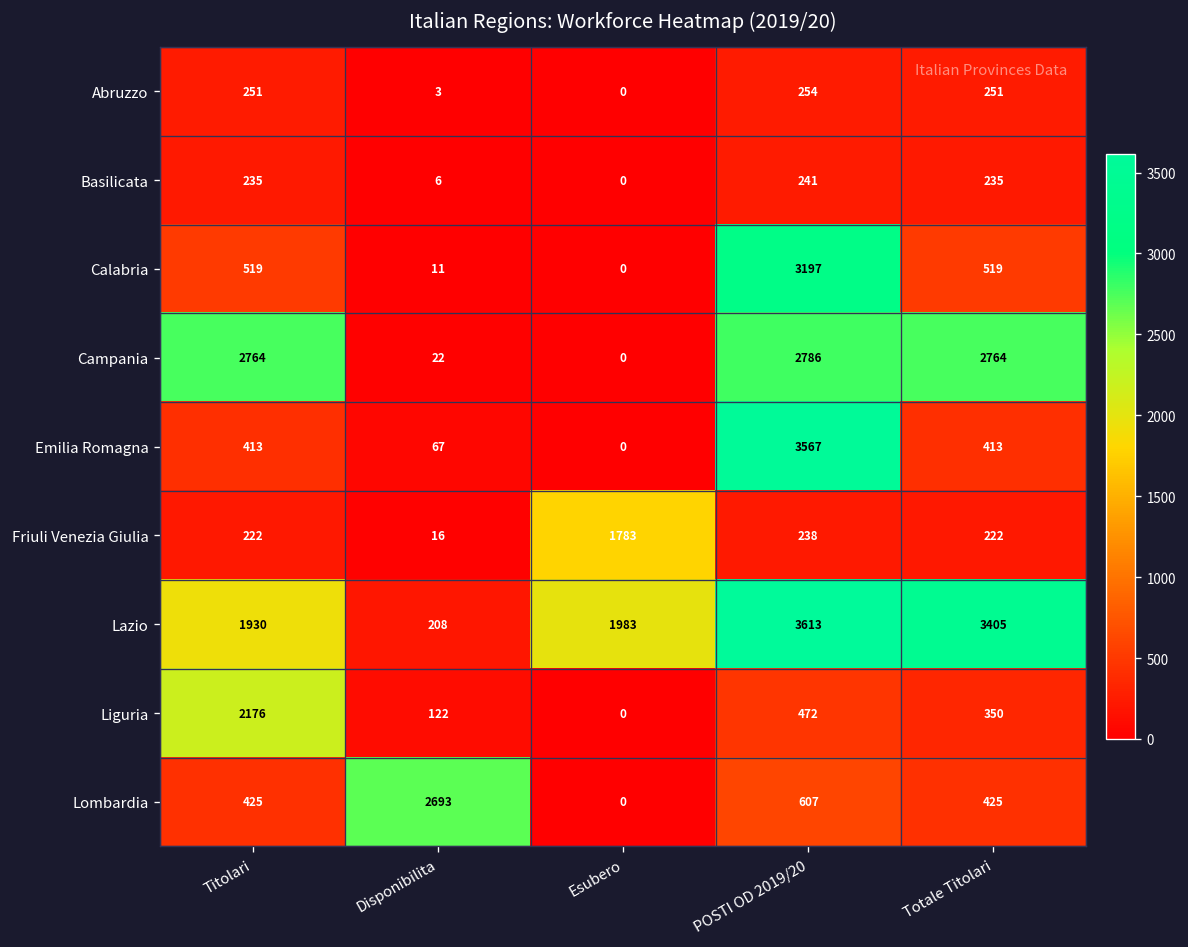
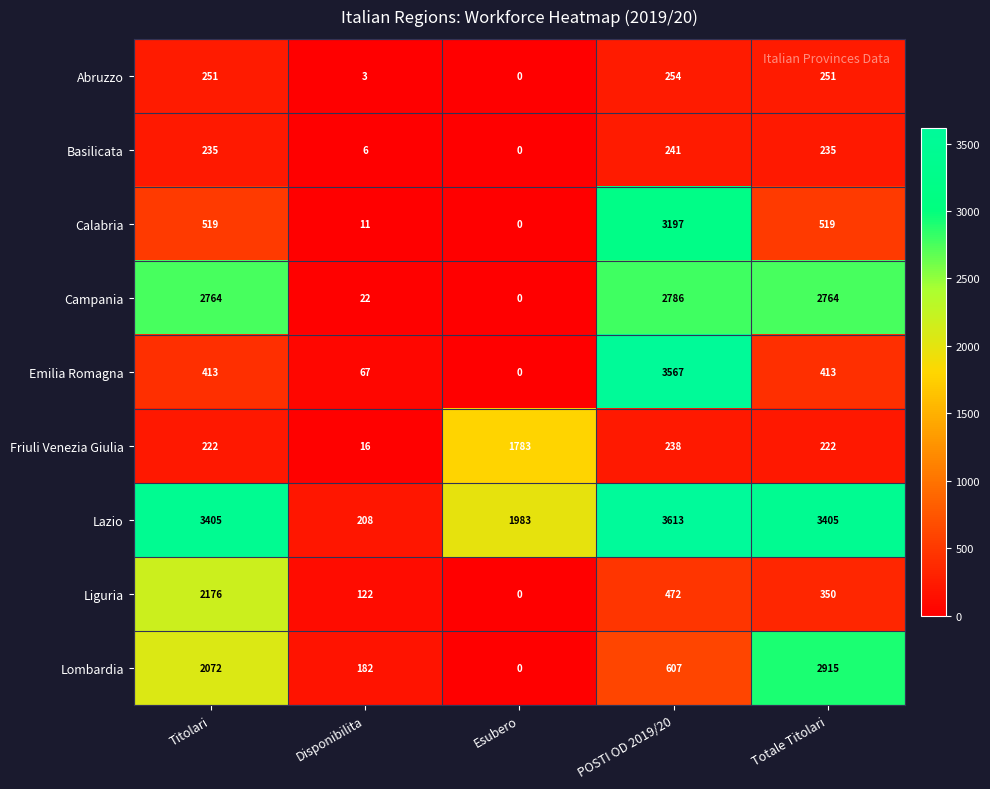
Lazio, Titolari: 1930 -> 3405
Lombardia, Titolari: 425 -> 2072
Lombardia, Disponibilita: 2693 -> 182
Lombardia, Totale Titolari: 425 -> 2915
